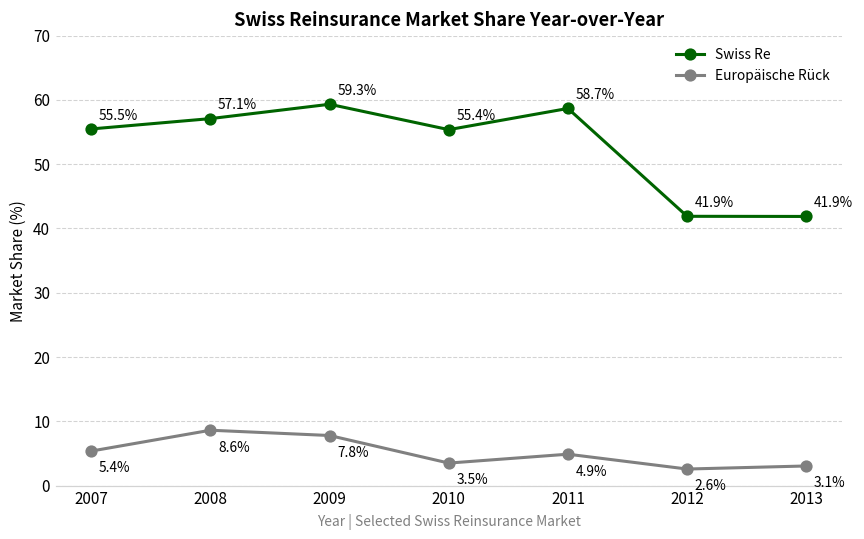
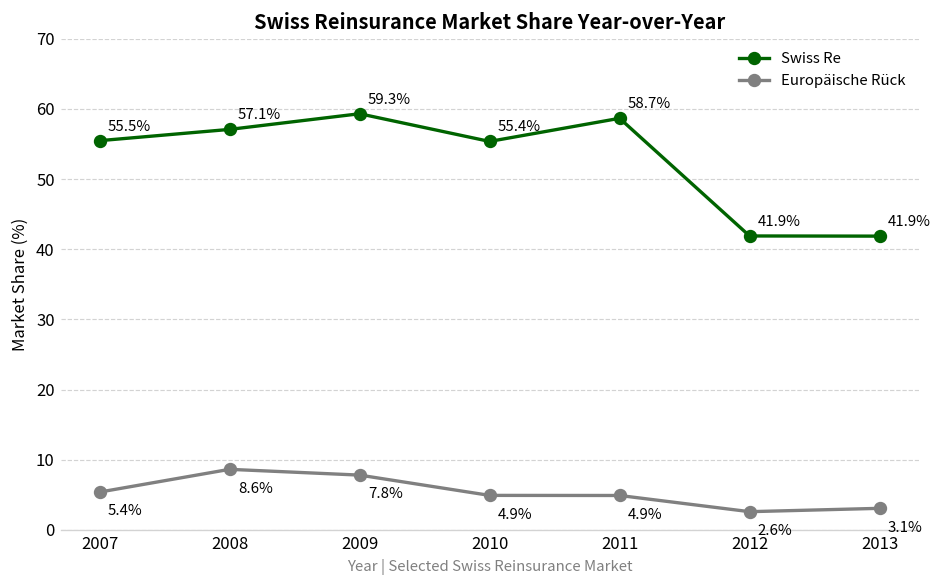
Europäische Rück, 2010: 3.5% -> 4.9%
